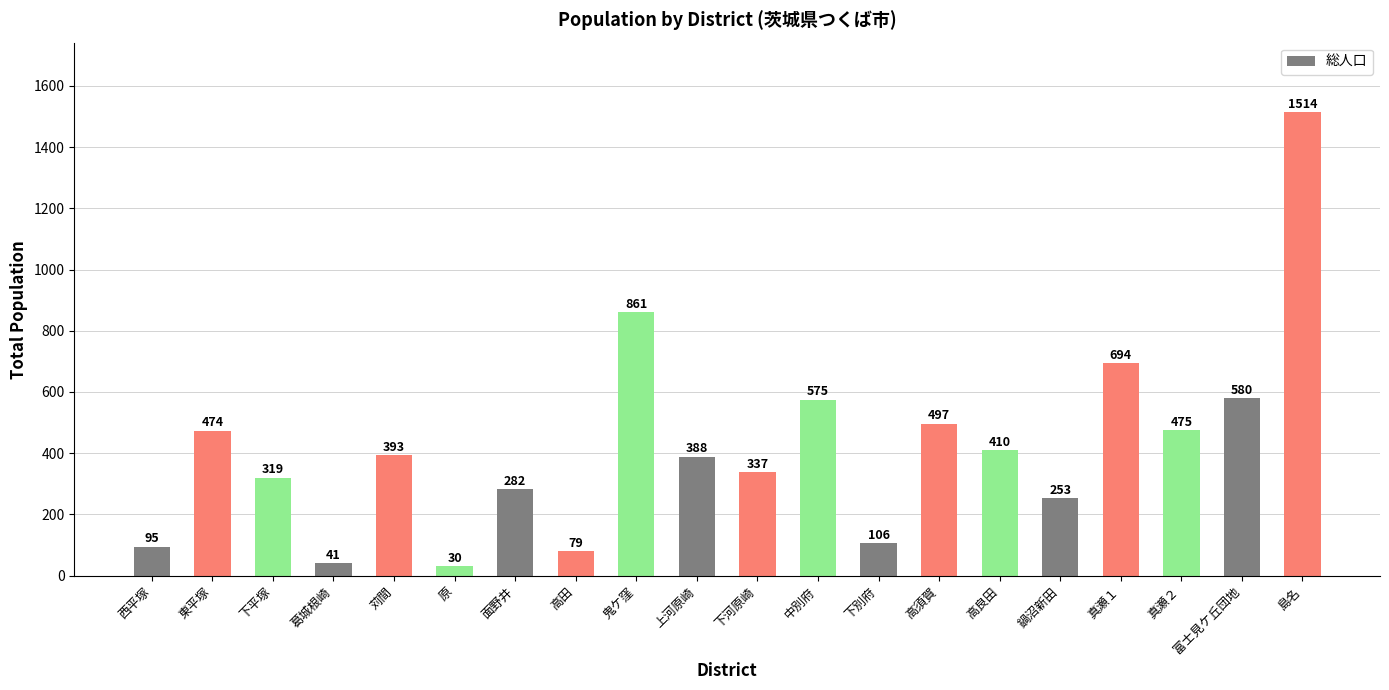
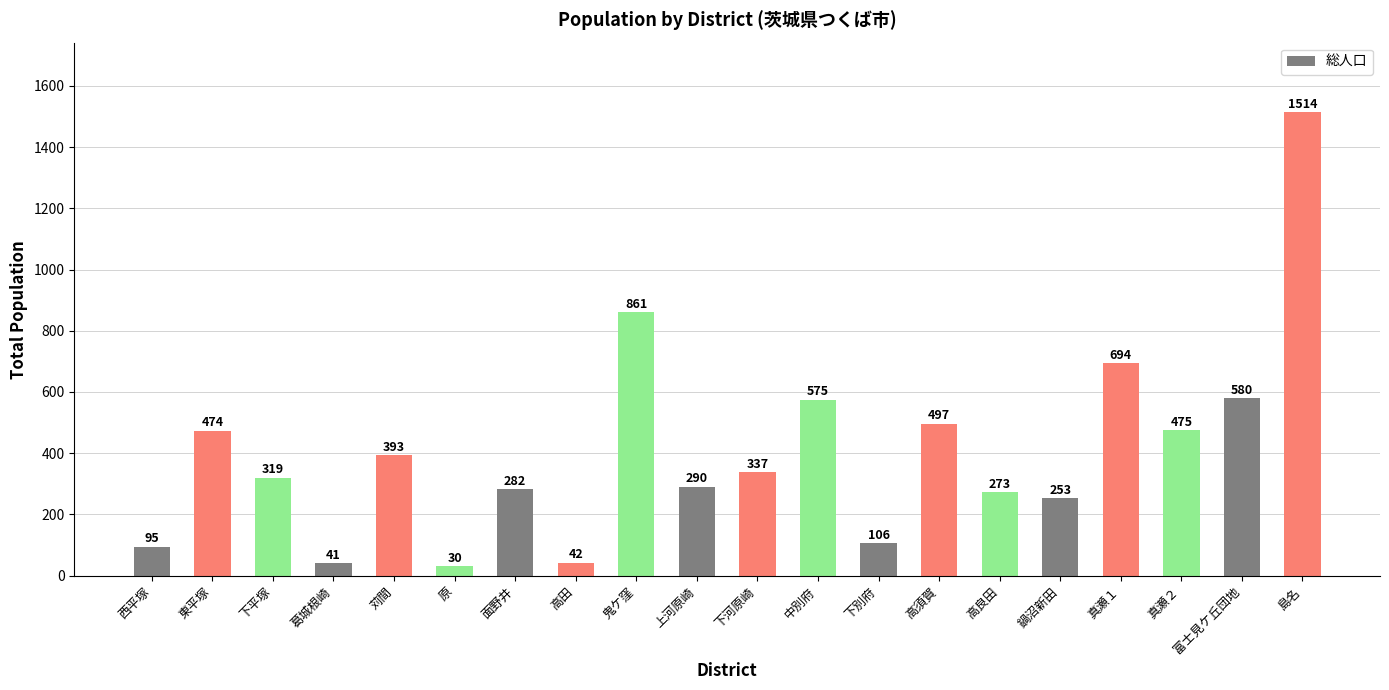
高田: 79 -> 42
上河原崎: 388 -> 290
高良田: 410 -> 273
